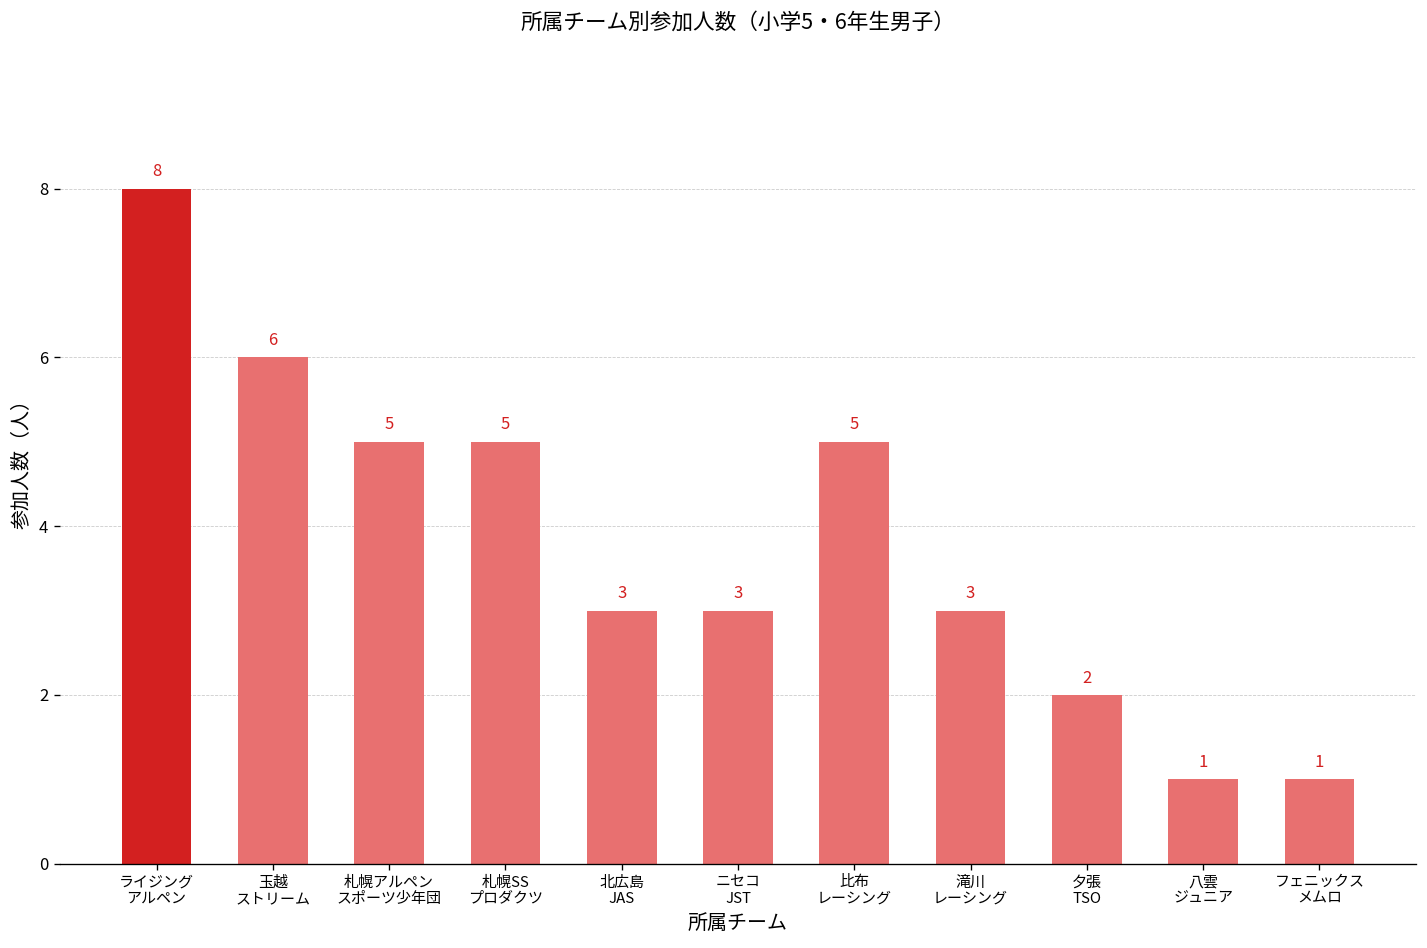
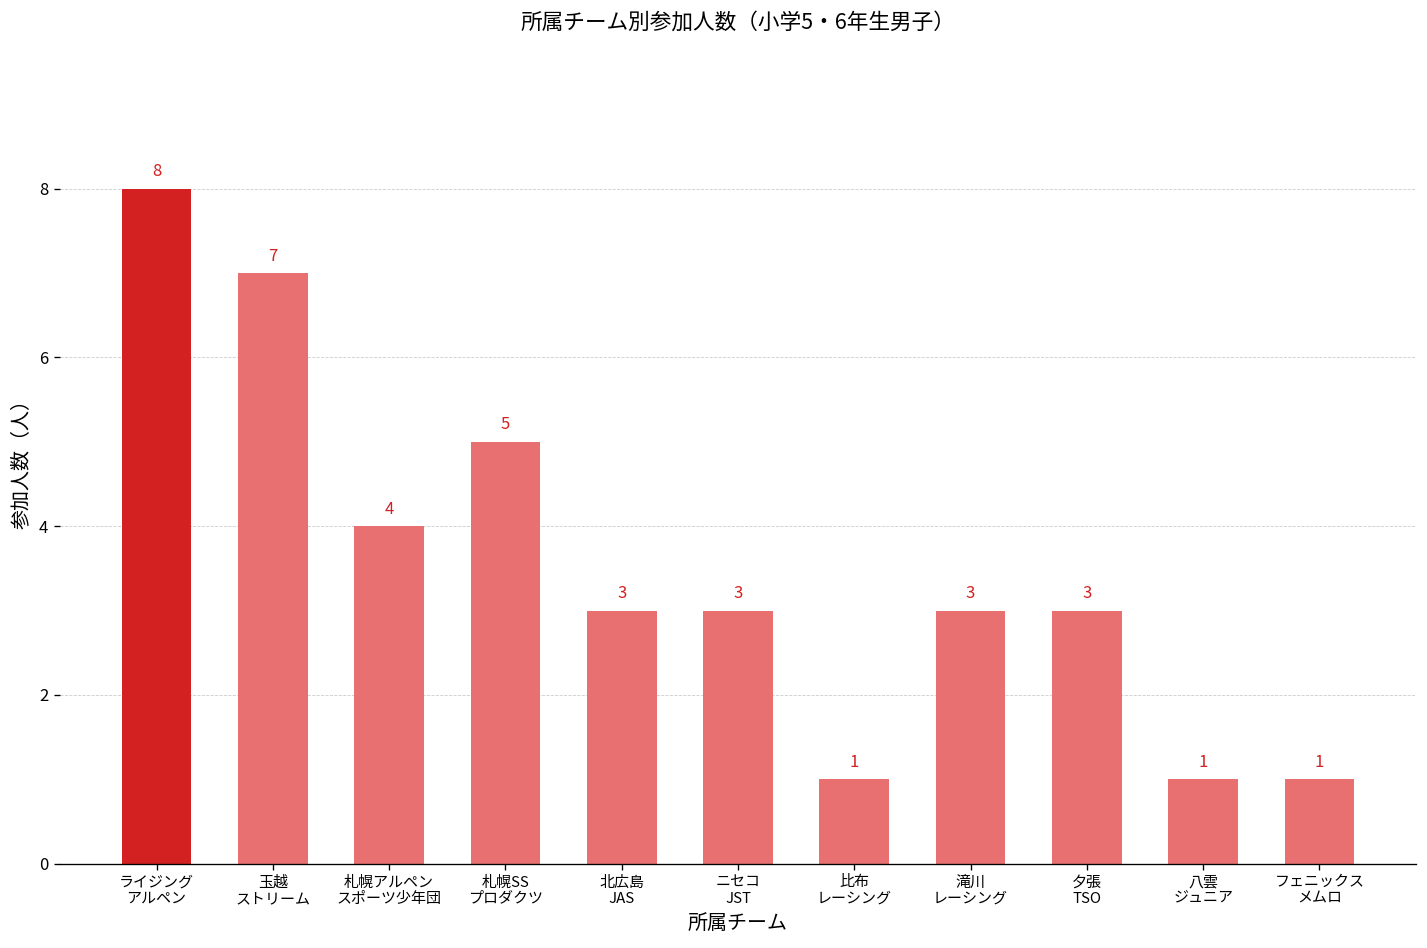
玉越 ストリーム: 6 -> 7
札幌アルペン スポーツ少年団: 5 -> 4
比布 レーシング: 5 -> 1
夕張 TSO: 2 -> 3
